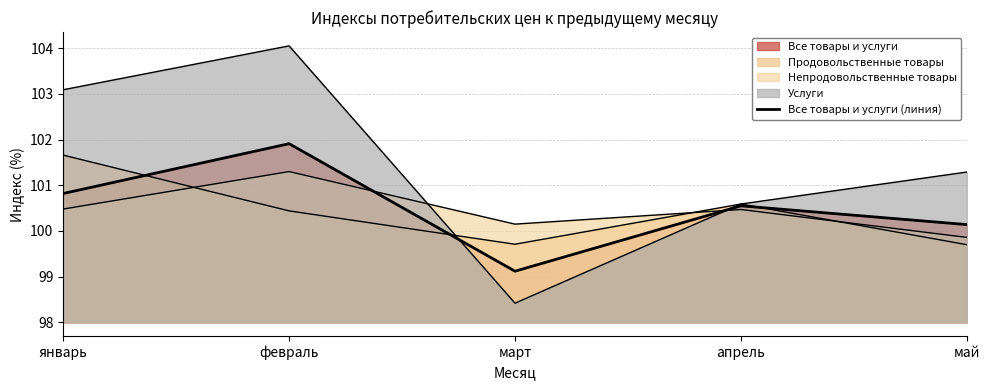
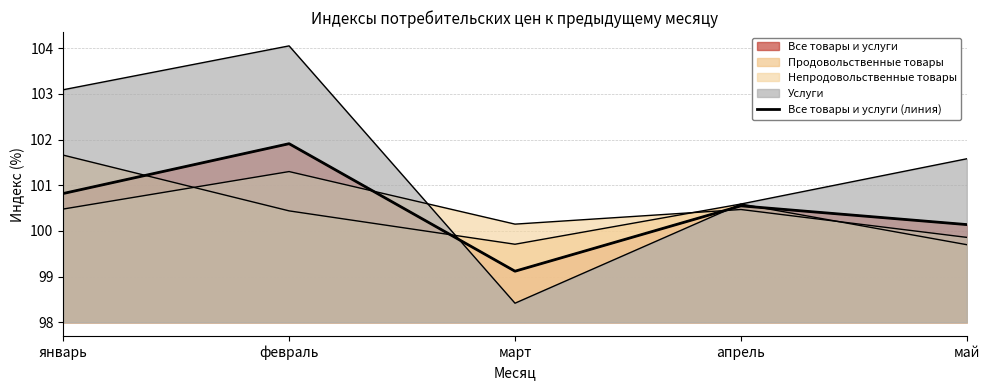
Услуги, май: 101.3 -> 101.6
